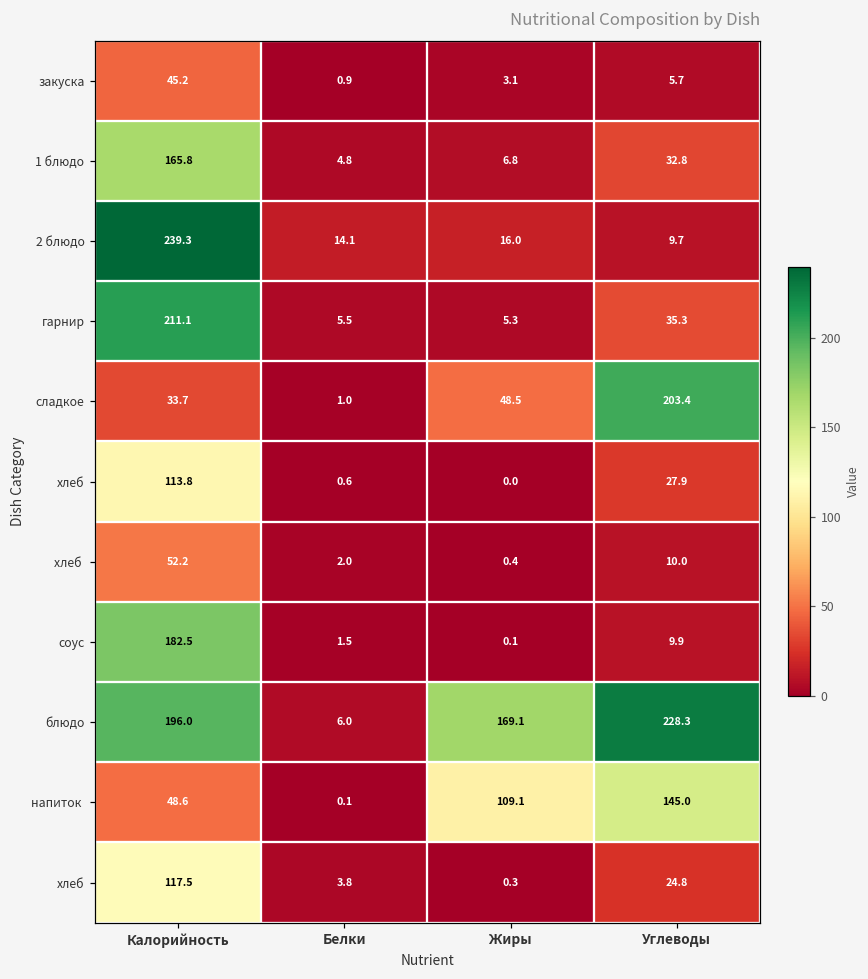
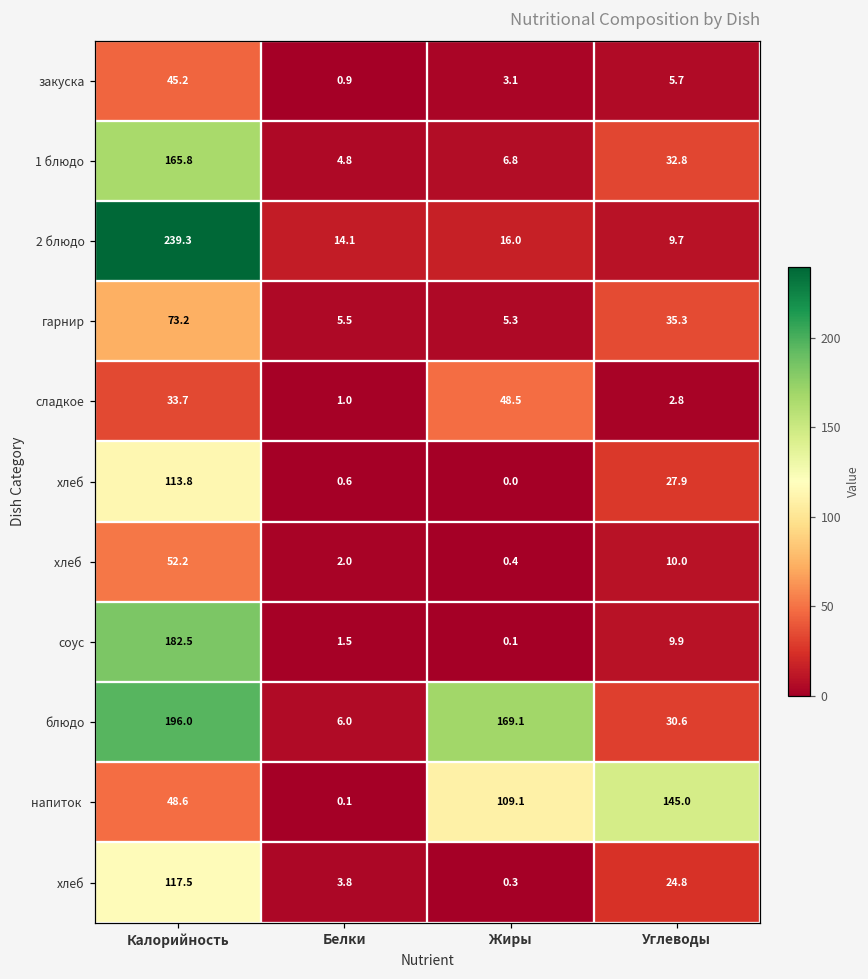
гарнир, Калорийность: 211.1 -> 73.2
сладкое, Углеводы: 203.4 -> 2.8
блюдо, Углеводы: 228.3 -> 30.6
